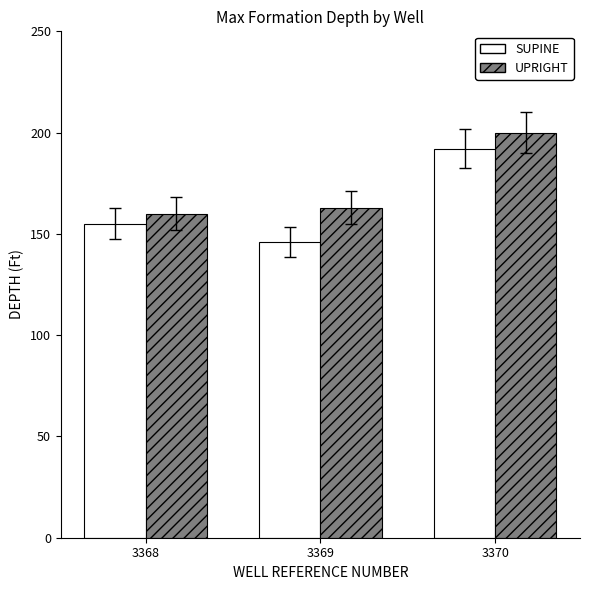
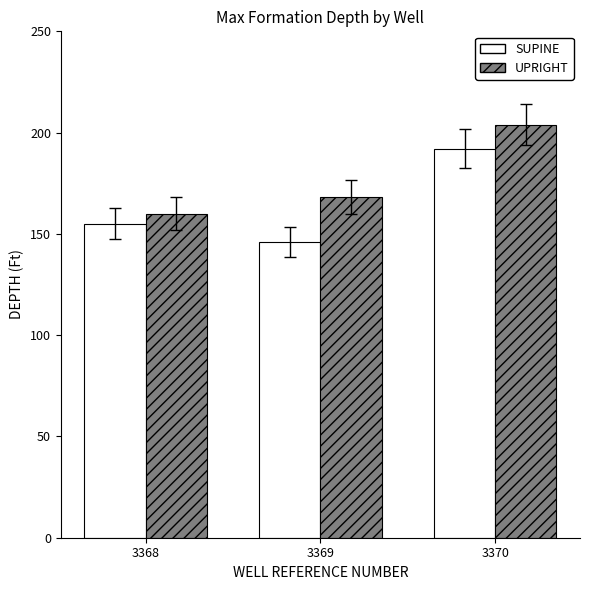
UPRIGHT, 3369: 163 -> 168
UPRIGHT, 3370: 200 -> 204
